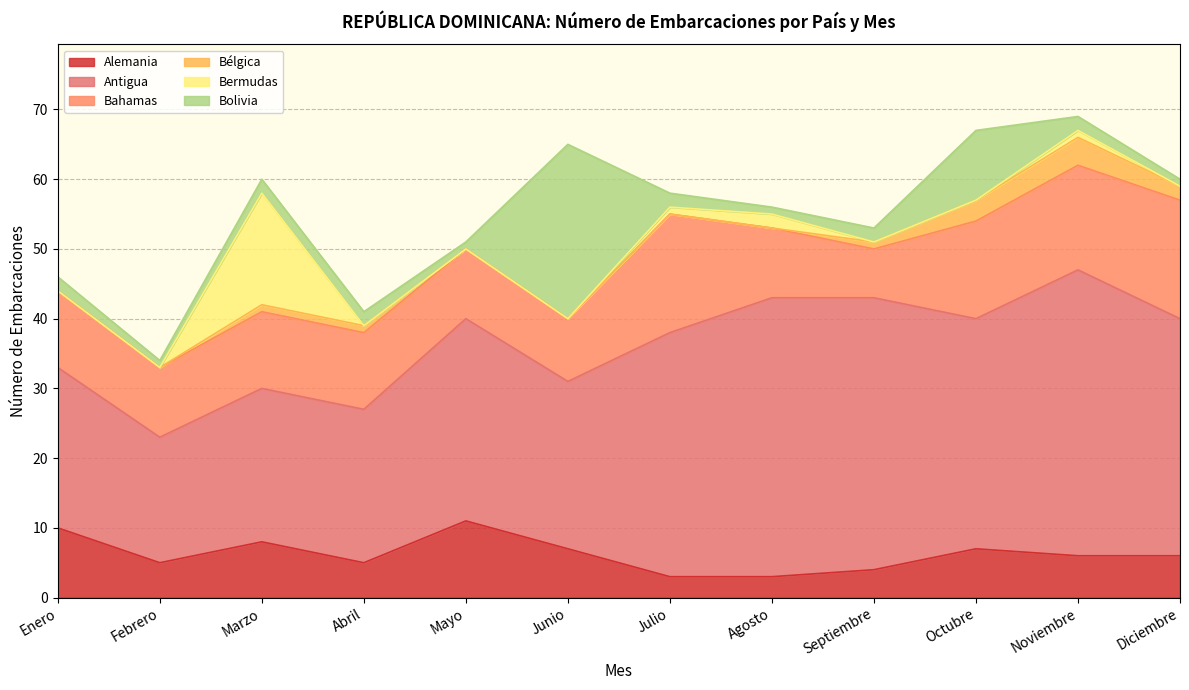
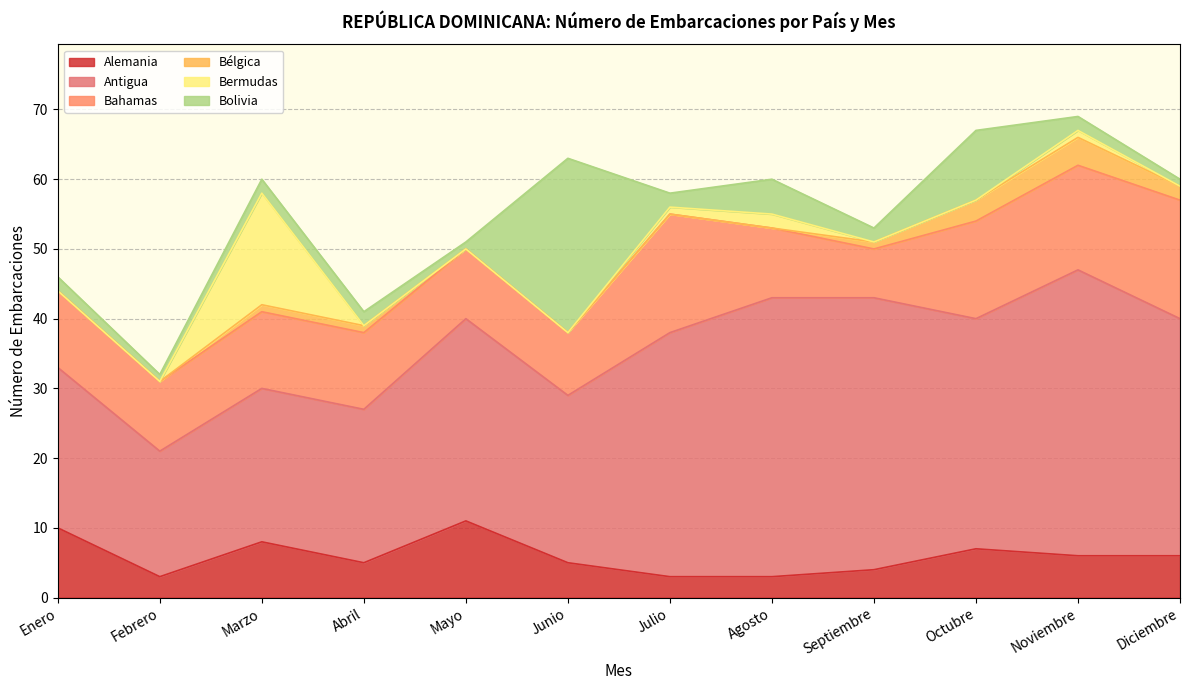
Alemania, Febrero: 5 -> 3
Alemania, Junio: 7 -> 5
Bolivia, Agosto: 1 -> 5
